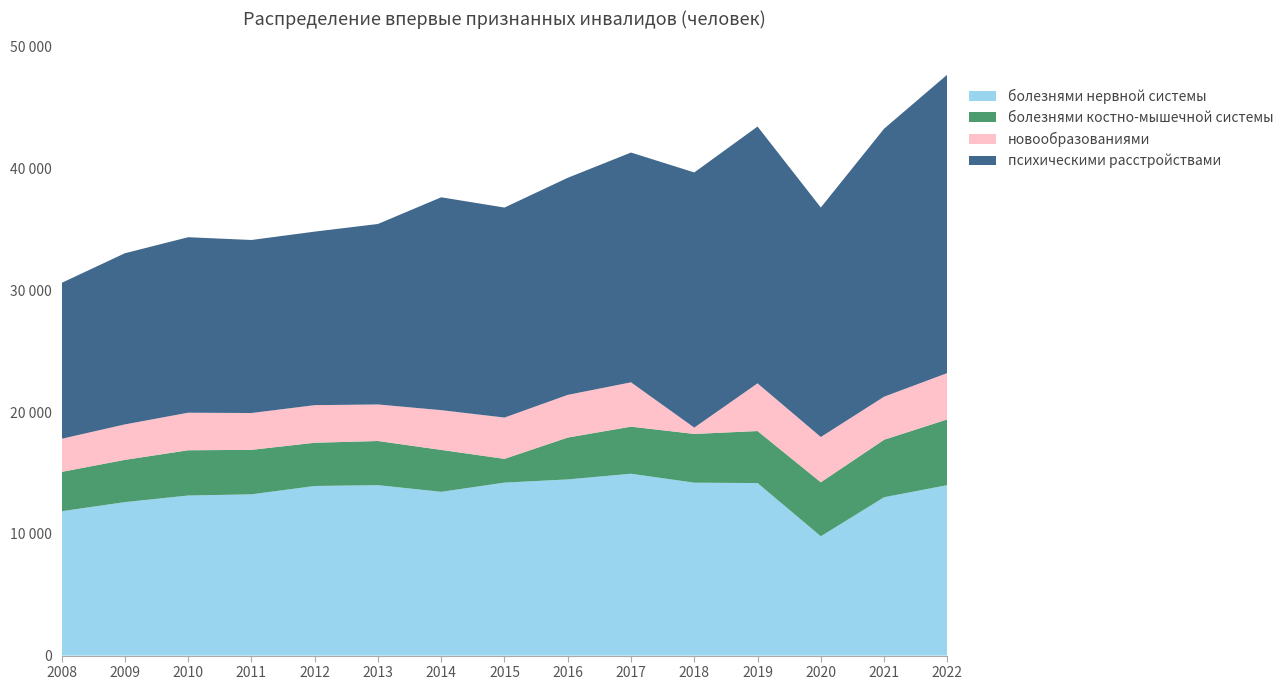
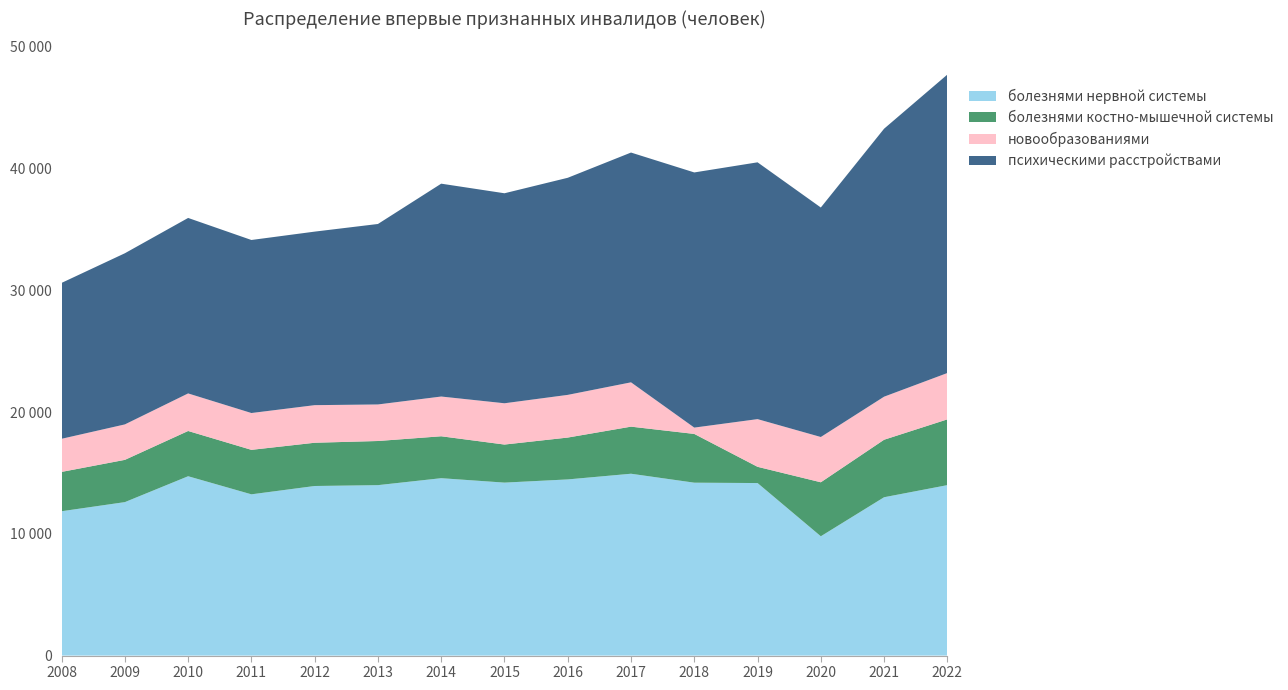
болезнями нервной системы, 2010: 13100 -> 14700
болезнями нервной системы, 2014: 13400 -> 14600
болезнями костно-мышечной системы, 2015: 2000 -> 3100
болезнями костно-мышечной системы, 2019: 4300 -> 1300
